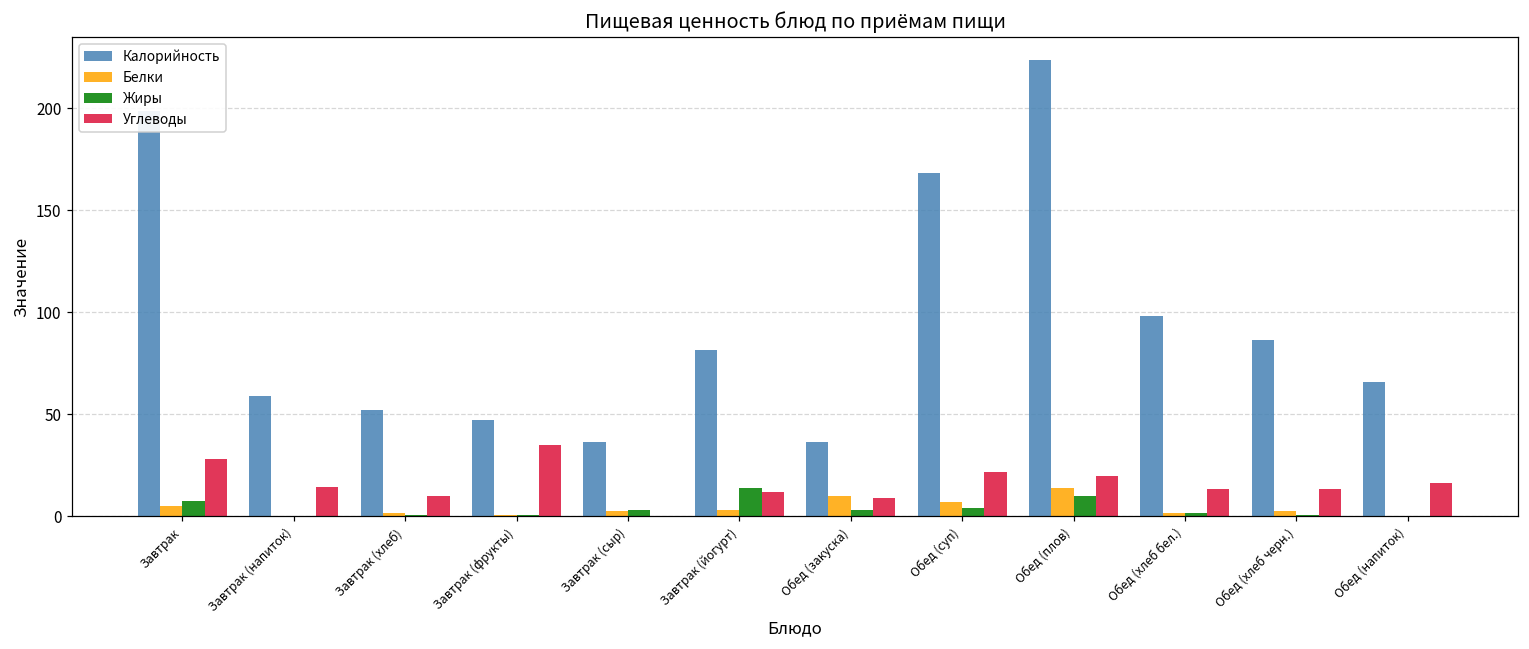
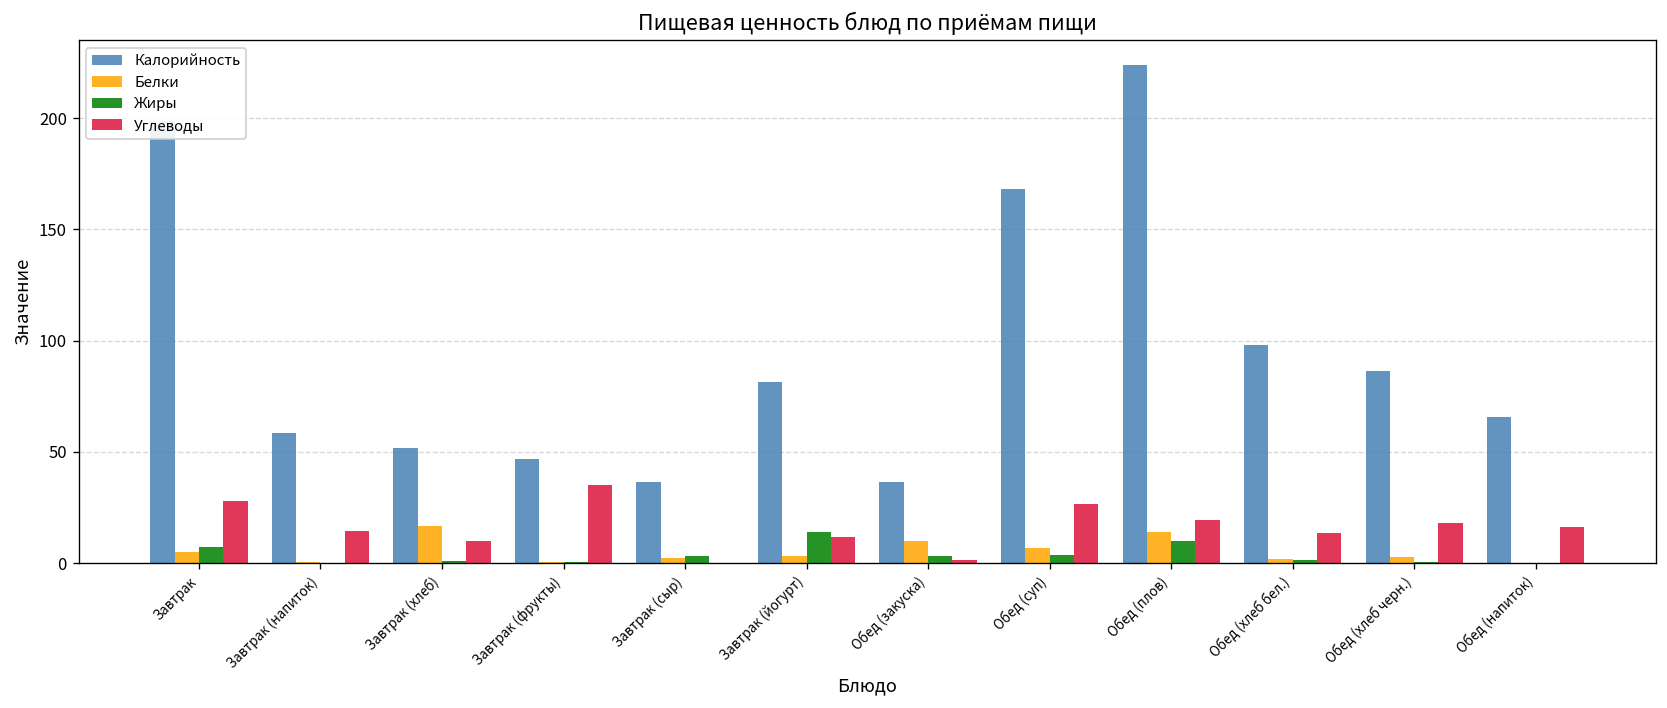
Белки, Завтрак (хлеб): 1 -> 16
Углеводы, Обед (закуска): 9 -> 2
Углеводы, Обед (суп): 22 -> 27
Углеводы, Обед (хлеб черн.): 13 -> 18
